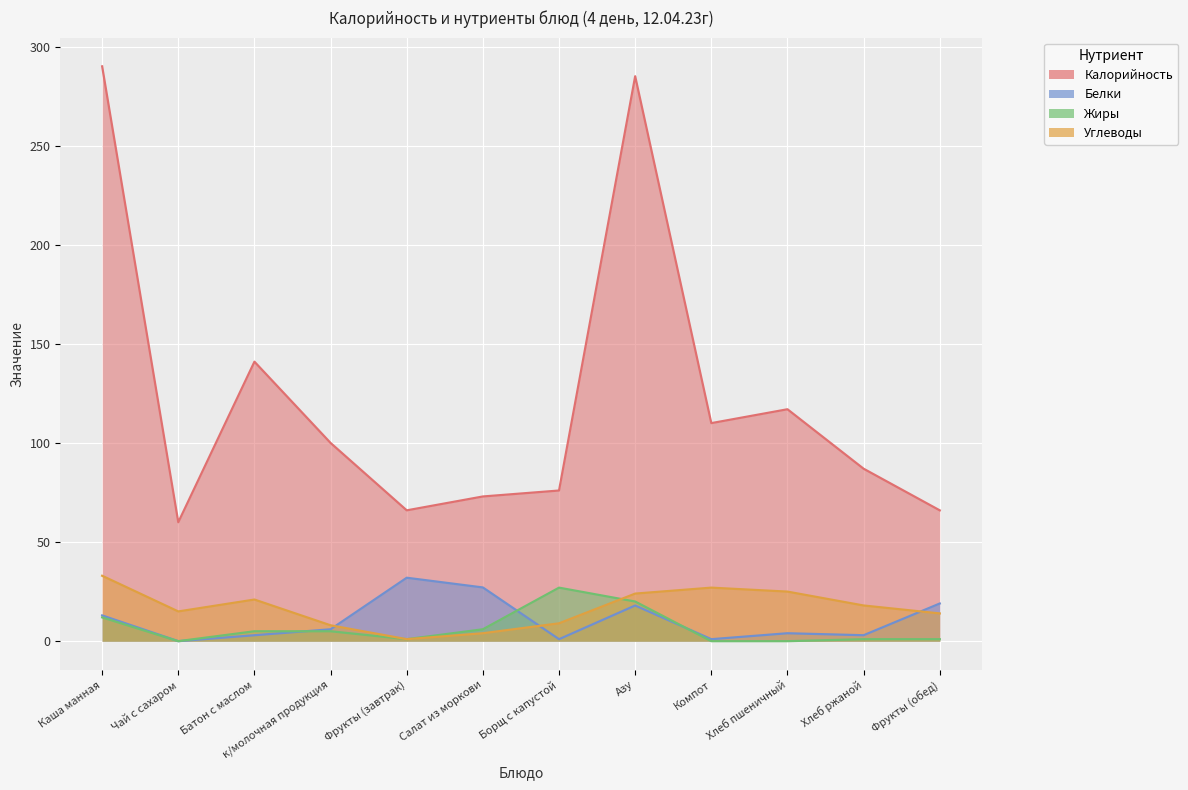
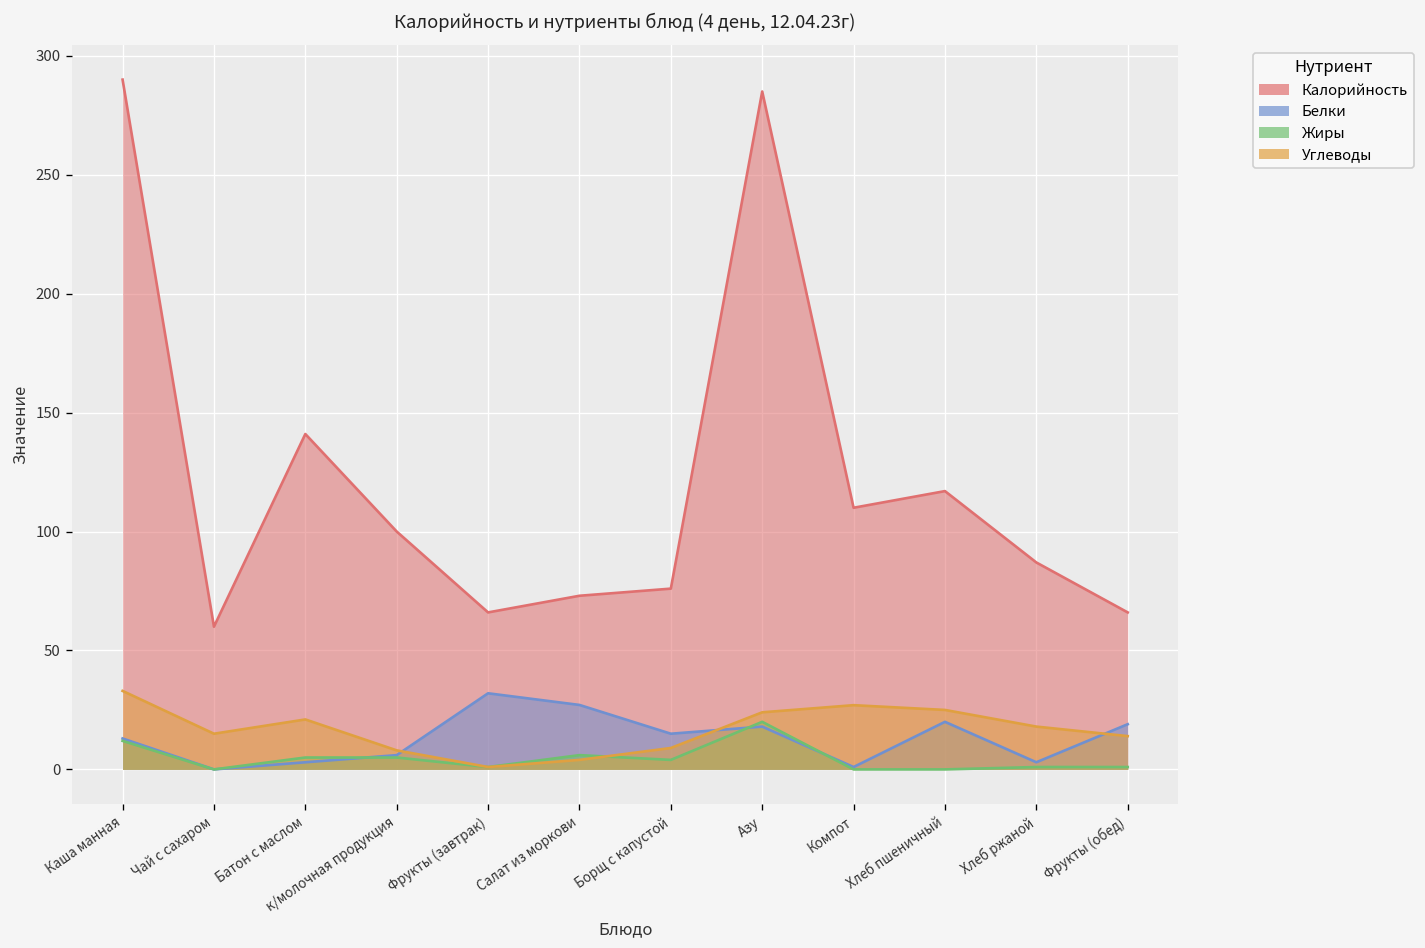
Белки, Борщ с капустой: 1 -> 15
Жиры, Борщ с капустой: 27 -> 4
Белки, Хлеб пшеничный: 4 -> 20
